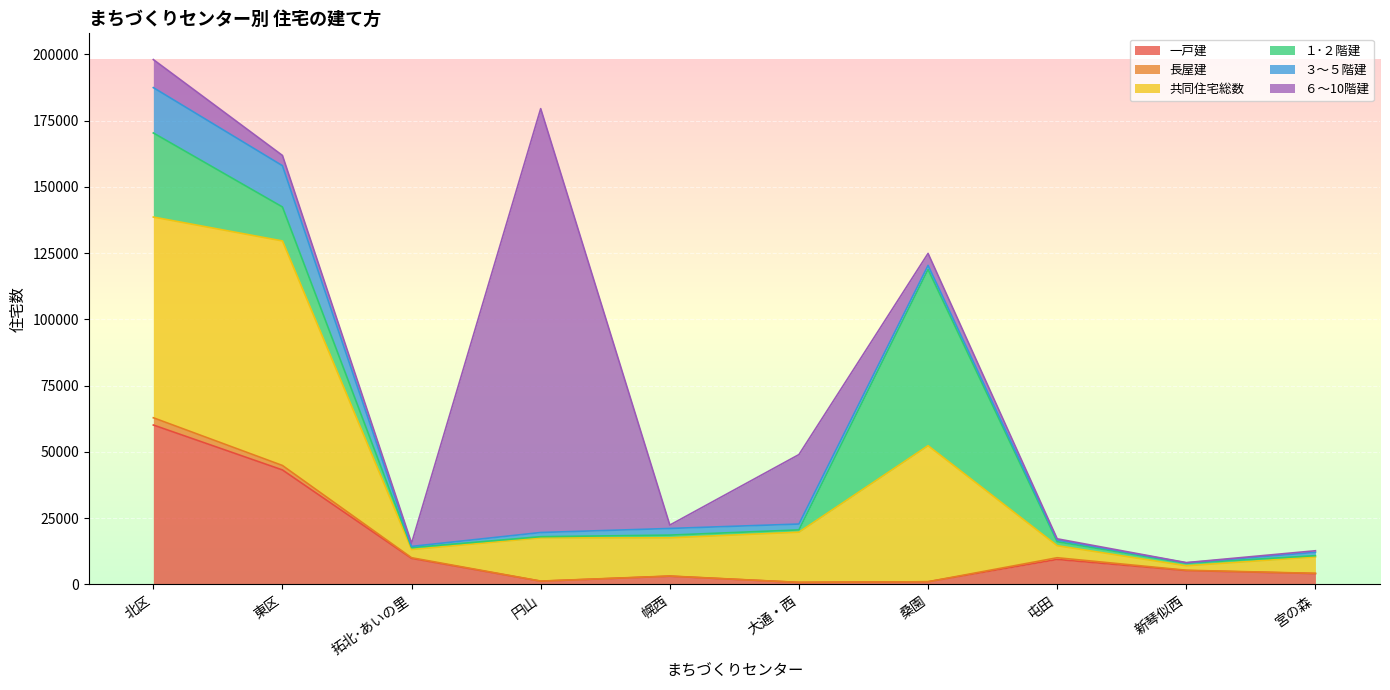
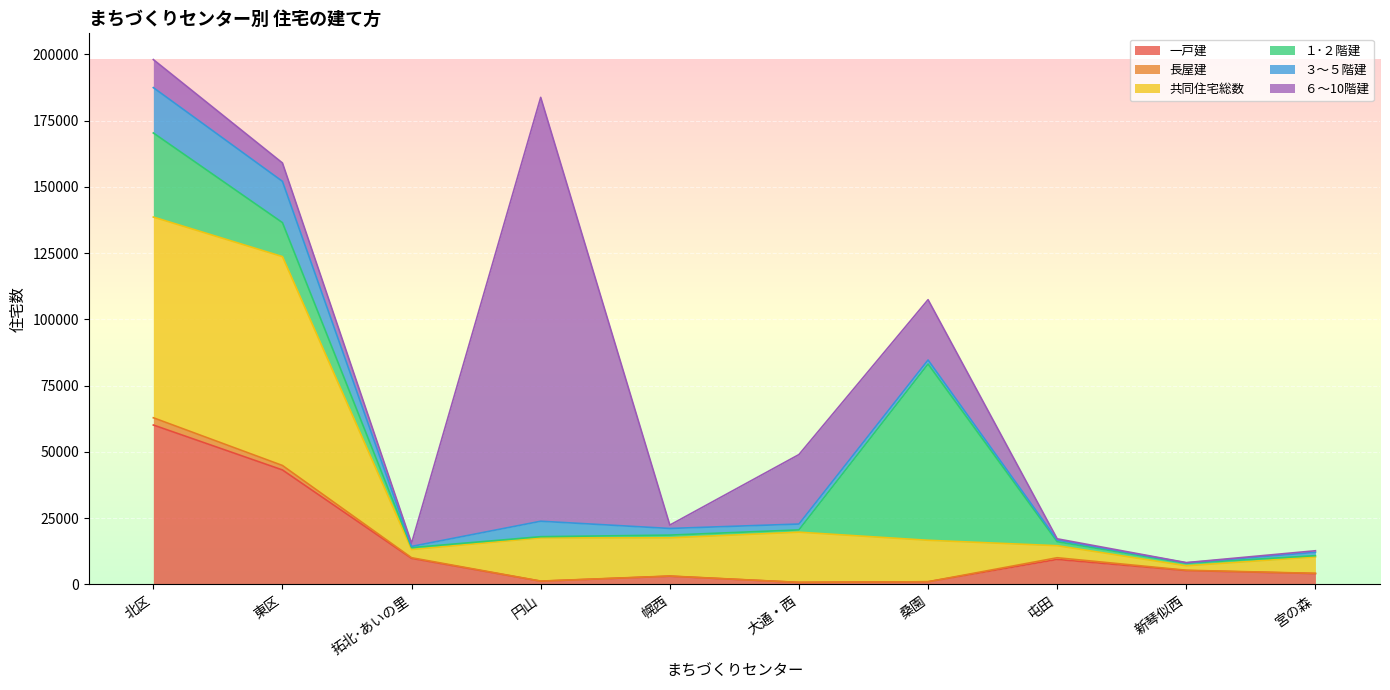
共同住宅総数, 東区: 85000 -> 79000
６～10階建, 東区: 4000 -> 7000
３～５階建, 円山: 2000 -> 6000
共同住宅総数, 桑園: 51000 -> 16000
６～10階建, 桑園: 5000 -> 23000
